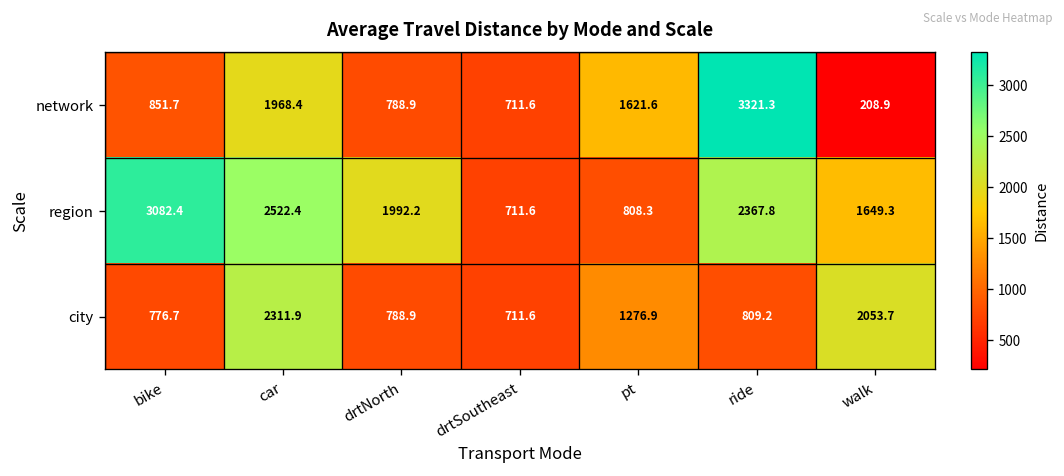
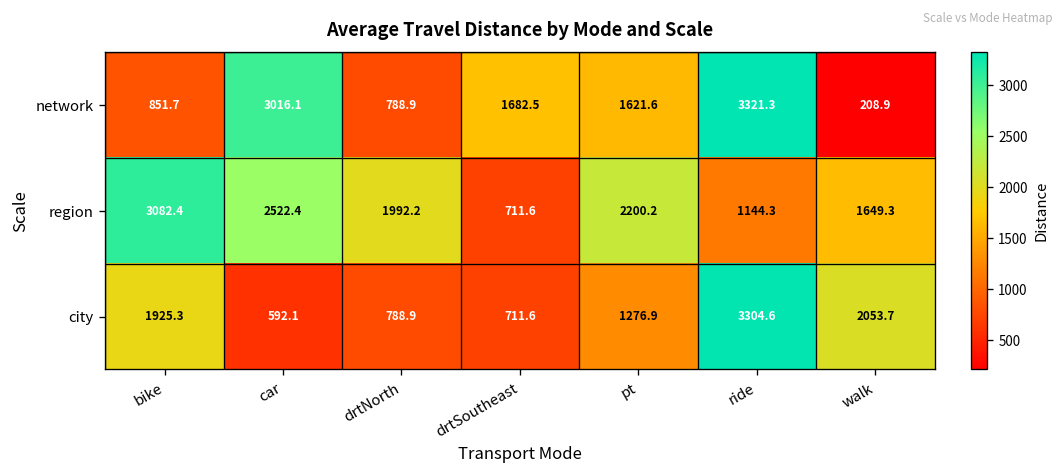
network, car: 1968.4 -> 3016.1
network, drtSoutheast: 711.6 -> 1682.5
region, pt: 808.3 -> 2200.2
region, ride: 2367.8 -> 1144.3
city, bike: 776.7 -> 1925.3
city, car: 2311.9 -> 592.1
city, ride: 809.2 -> 3304.6
